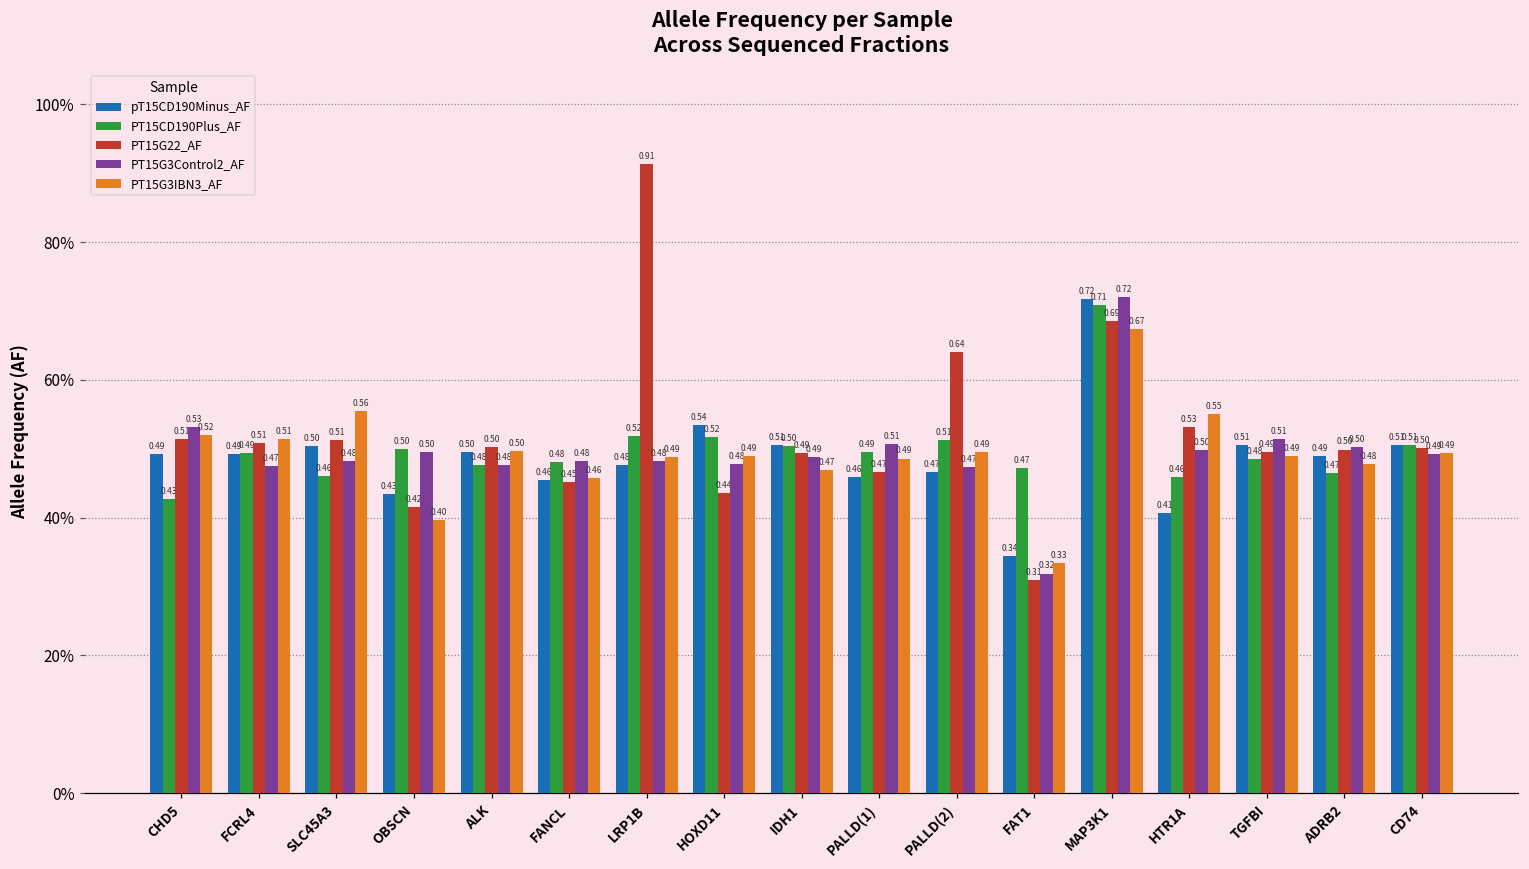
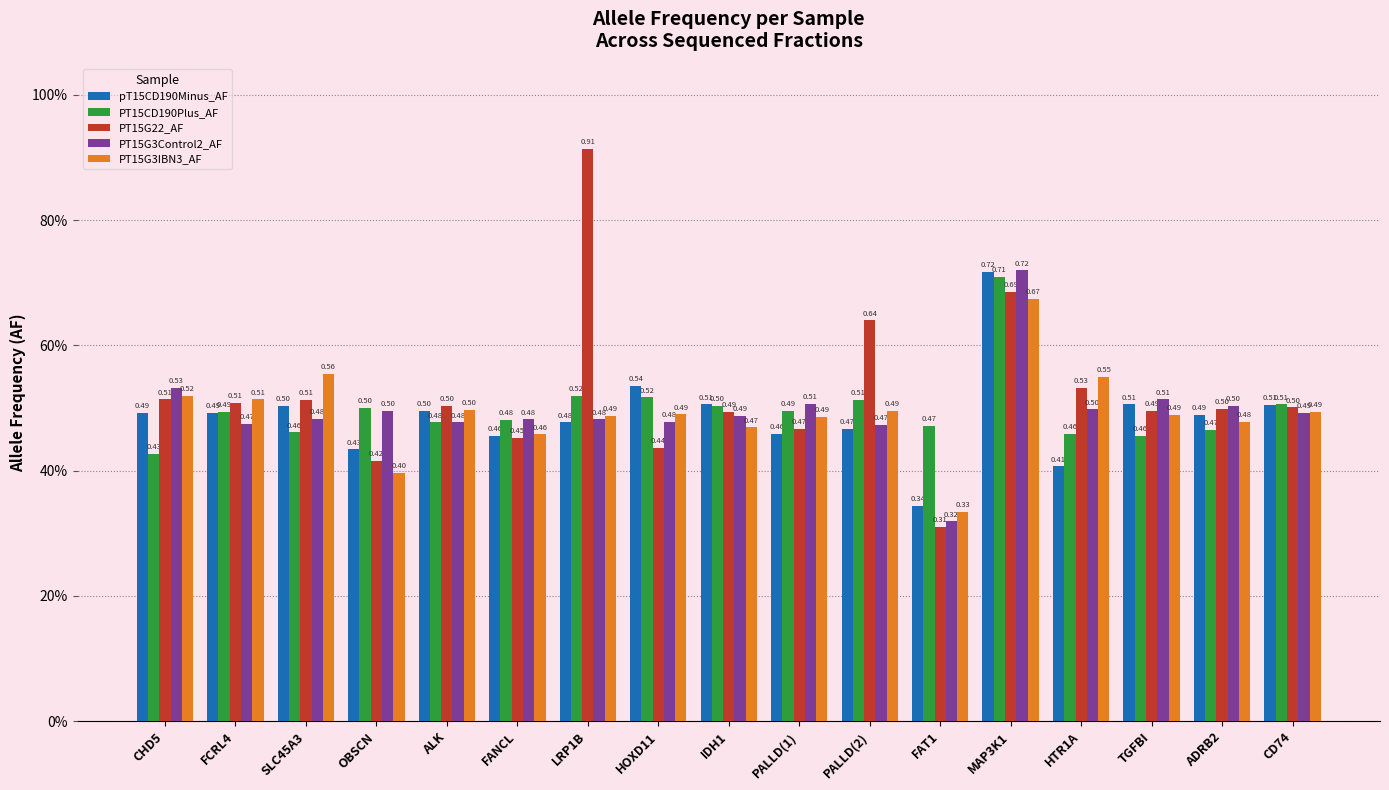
PT15CD190Plus_AF, TGFBI: 0.48 -> 0.46
